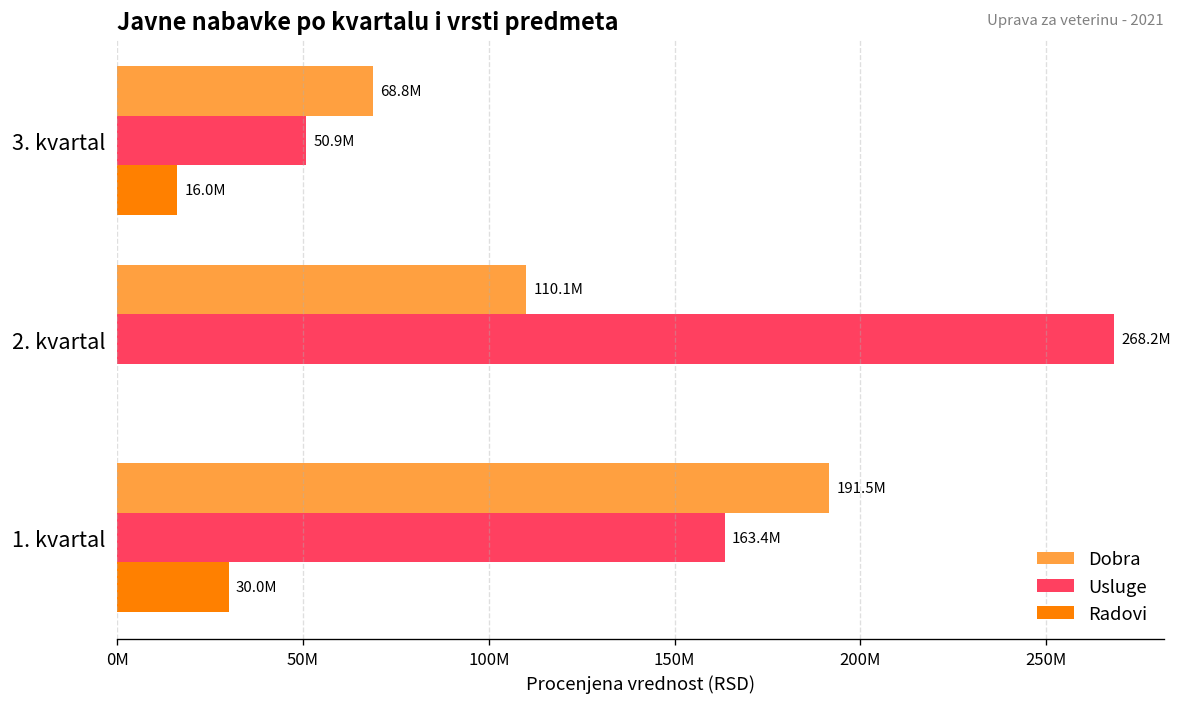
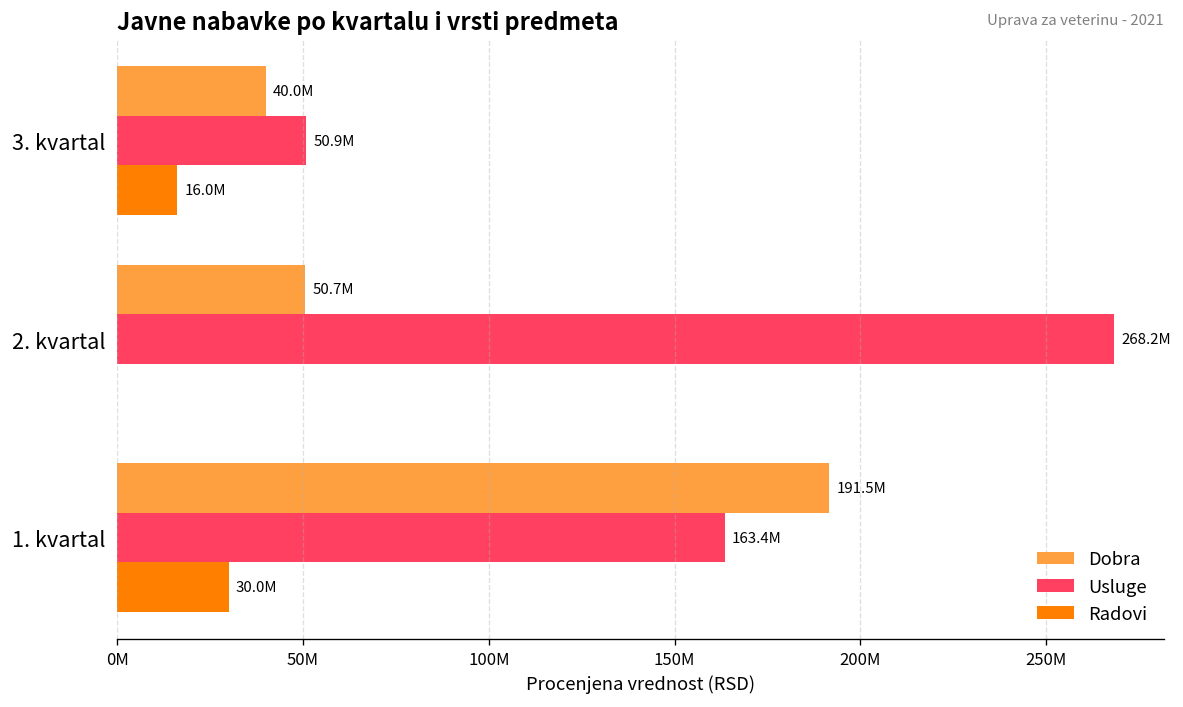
Dobra, 3. kvartal: 68.8M -> 40.0M
Dobra, 2. kvartal: 110.1M -> 50.7M
